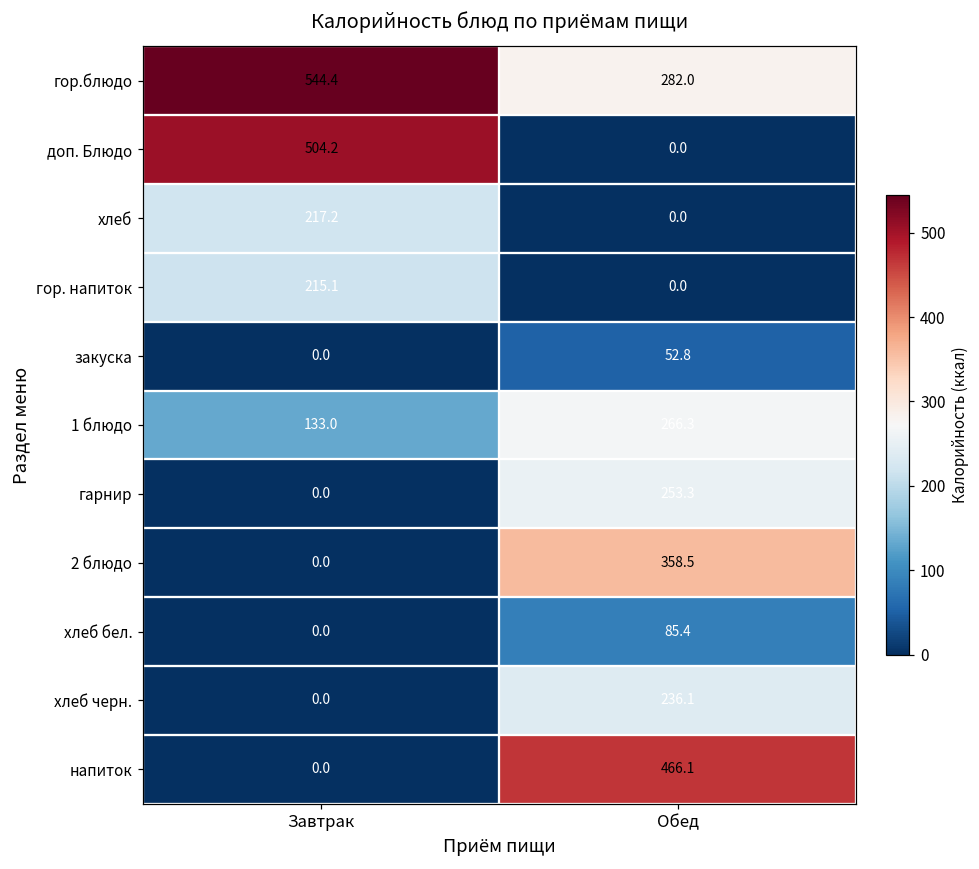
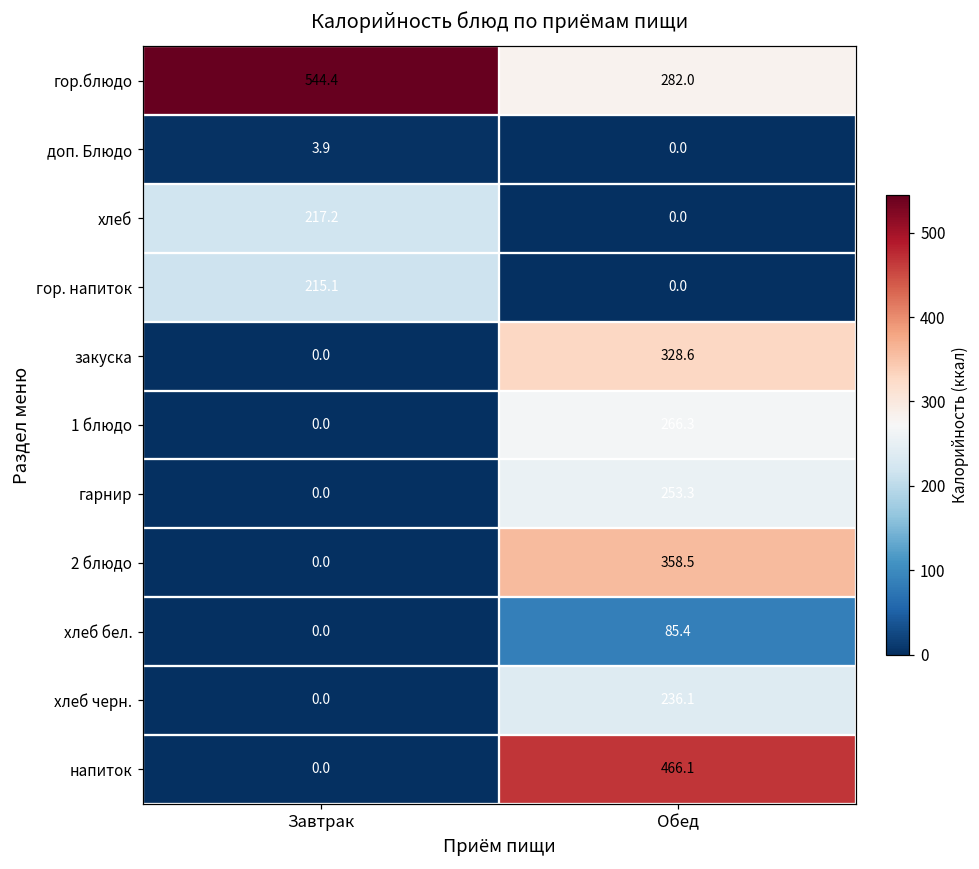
доп. Блюдо, Завтрак: 504.2 -> 3.9
закуска, Обед: 52.8 -> 328.6
1 блюдо, Завтрак: 133.0 -> 0.0
